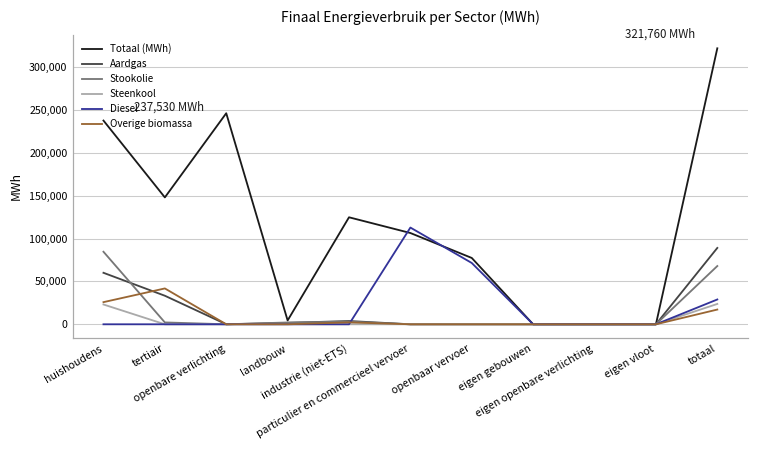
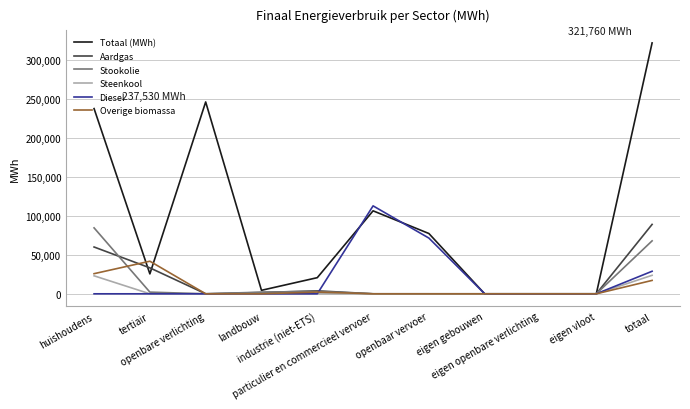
Totaal (MWh), tertiair: 150,000 -> 30,000
Totaal (MWh), industrie (niet-ETS): 120,000 -> 20,000
